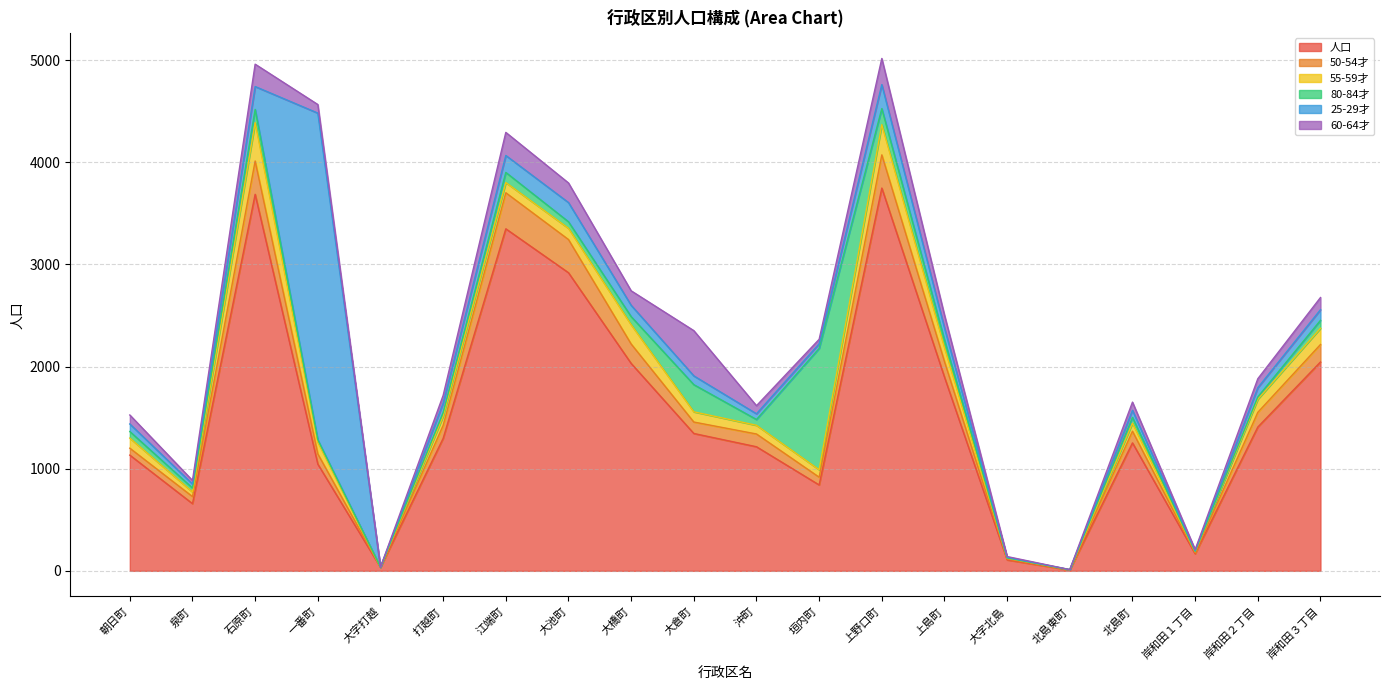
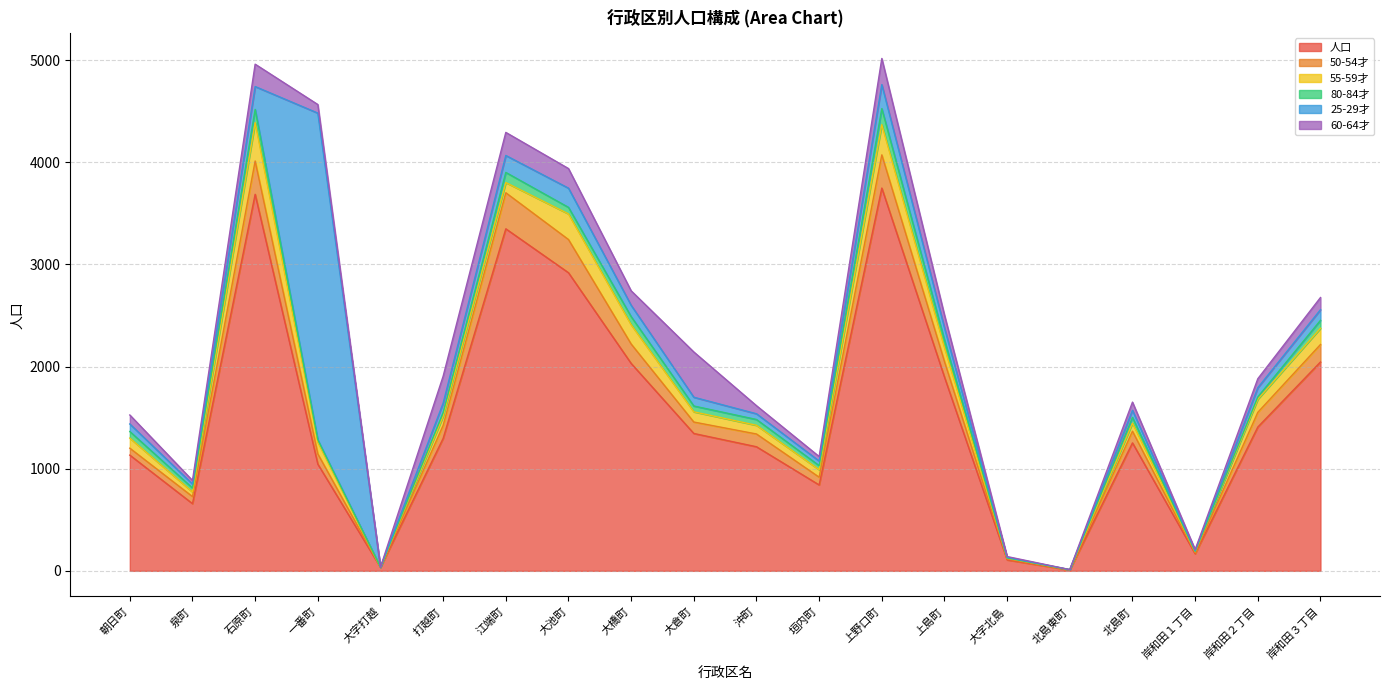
60-64才, 打越町: 80 -> 260
55-59才, 大池町: 110 -> 250
80-84才, 大倉町: 270 -> 60
80-84才, 垣内町: 1190 -> 40
